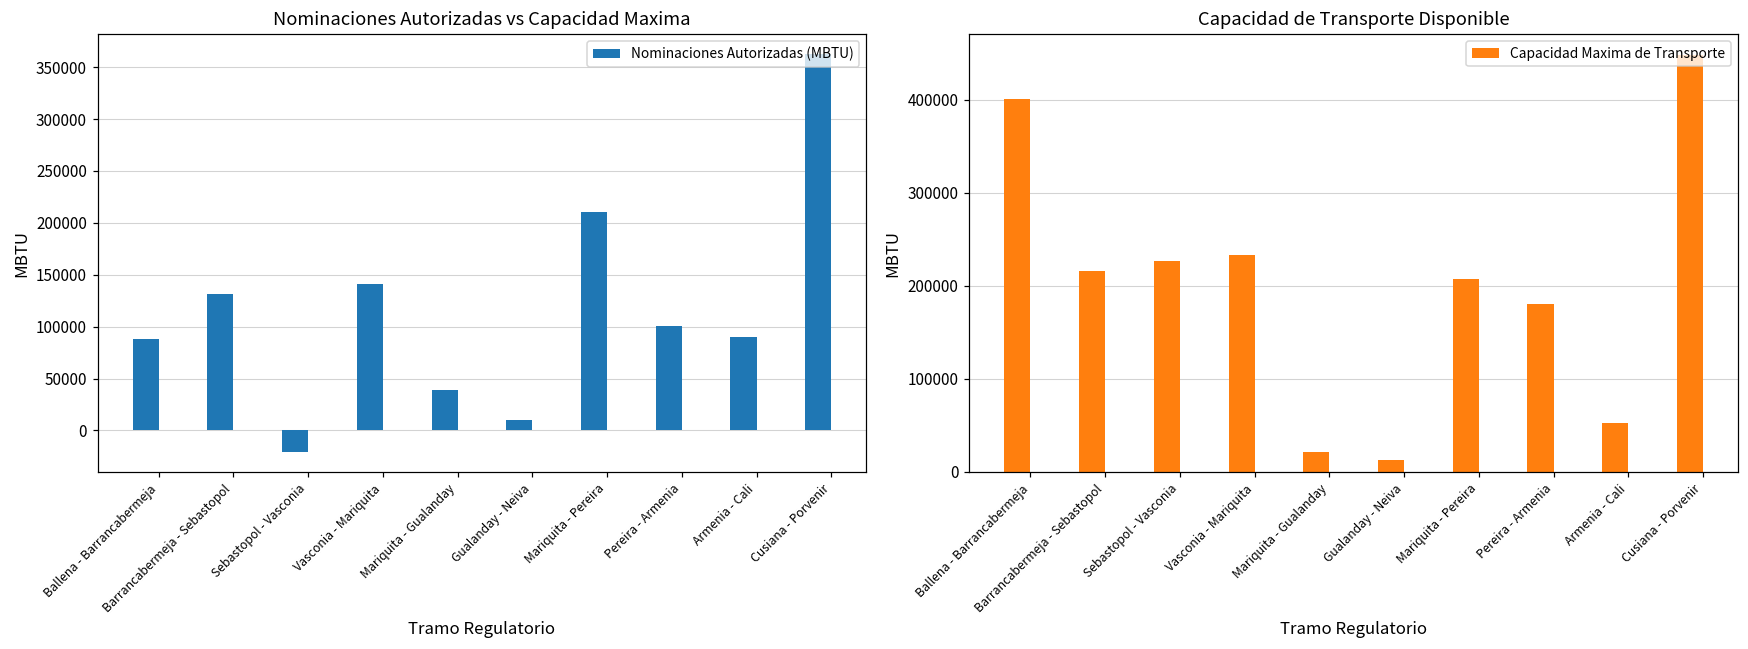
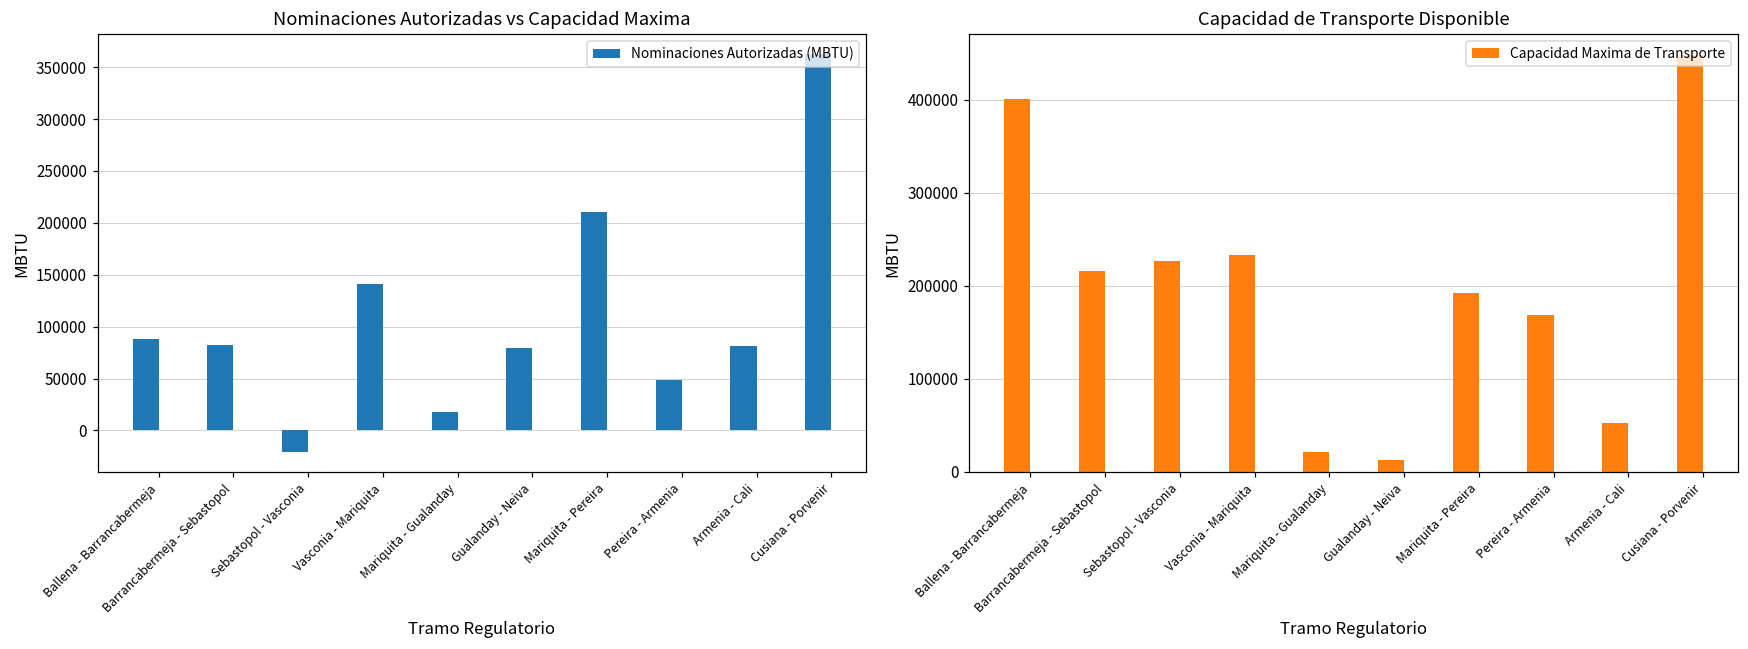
Nominaciones Autorizadas vs Capacidad Maxima, Barrancabermeja - Sebastopol: 130000 -> 80000
Nominaciones Autorizadas vs Capacidad Maxima, Mariquita - Gualanday: 40000 -> 20000
Nominaciones Autorizadas vs Capacidad Maxima, Gualanday - Neiva: 10000 -> 80000
Nominaciones Autorizadas vs Capacidad Maxima, Pereira - Armenia: 100000 -> 50000
Nominaciones Autorizadas vs Capacidad Maxima, Armenia - Cali: 90000 -> 80000
Capacidad de Transporte Disponible, Mariquita - Pereira: 210000 -> 190000
Capacidad de Transporte Disponible, Pereira - Armenia: 180000 -> 170000
